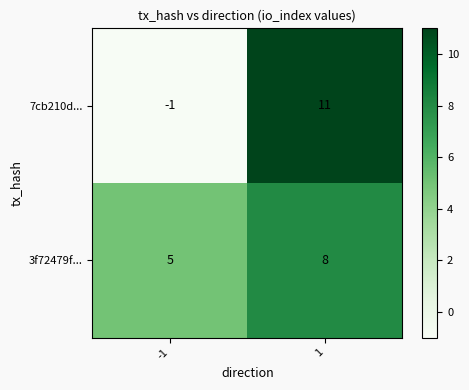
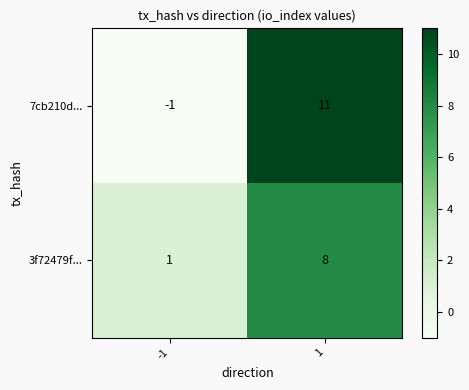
3f72479f..., -1: 5 -> 1
